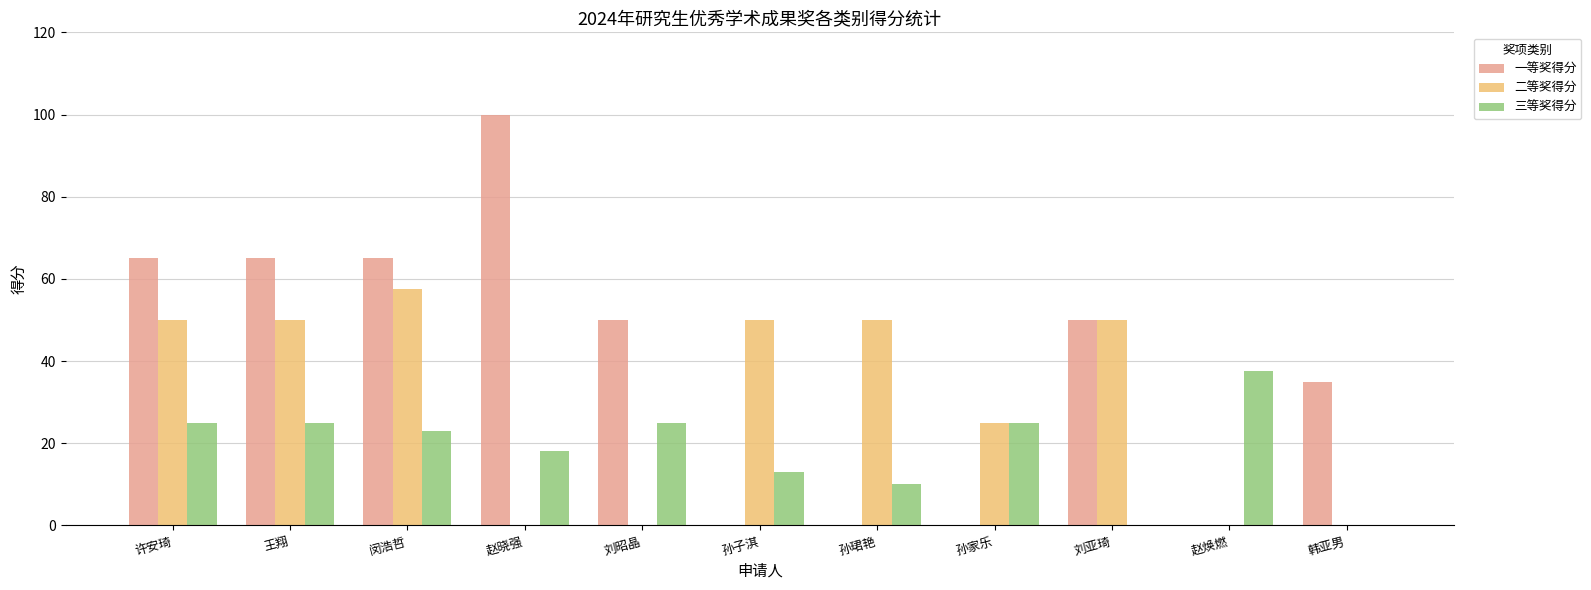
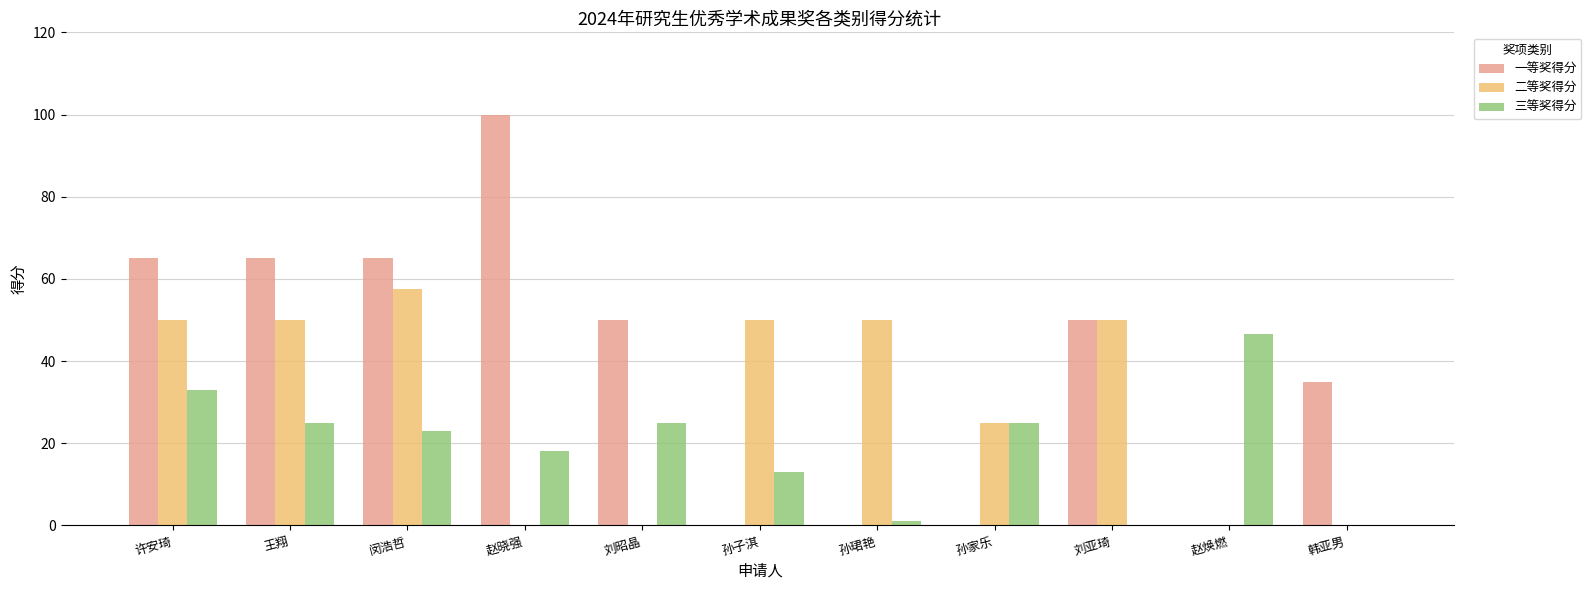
三等奖得分, 许安琦: 25 -> 33
三等奖得分, 孙珺艳: 10 -> 1
三等奖得分, 赵焕燃: 38 -> 47
